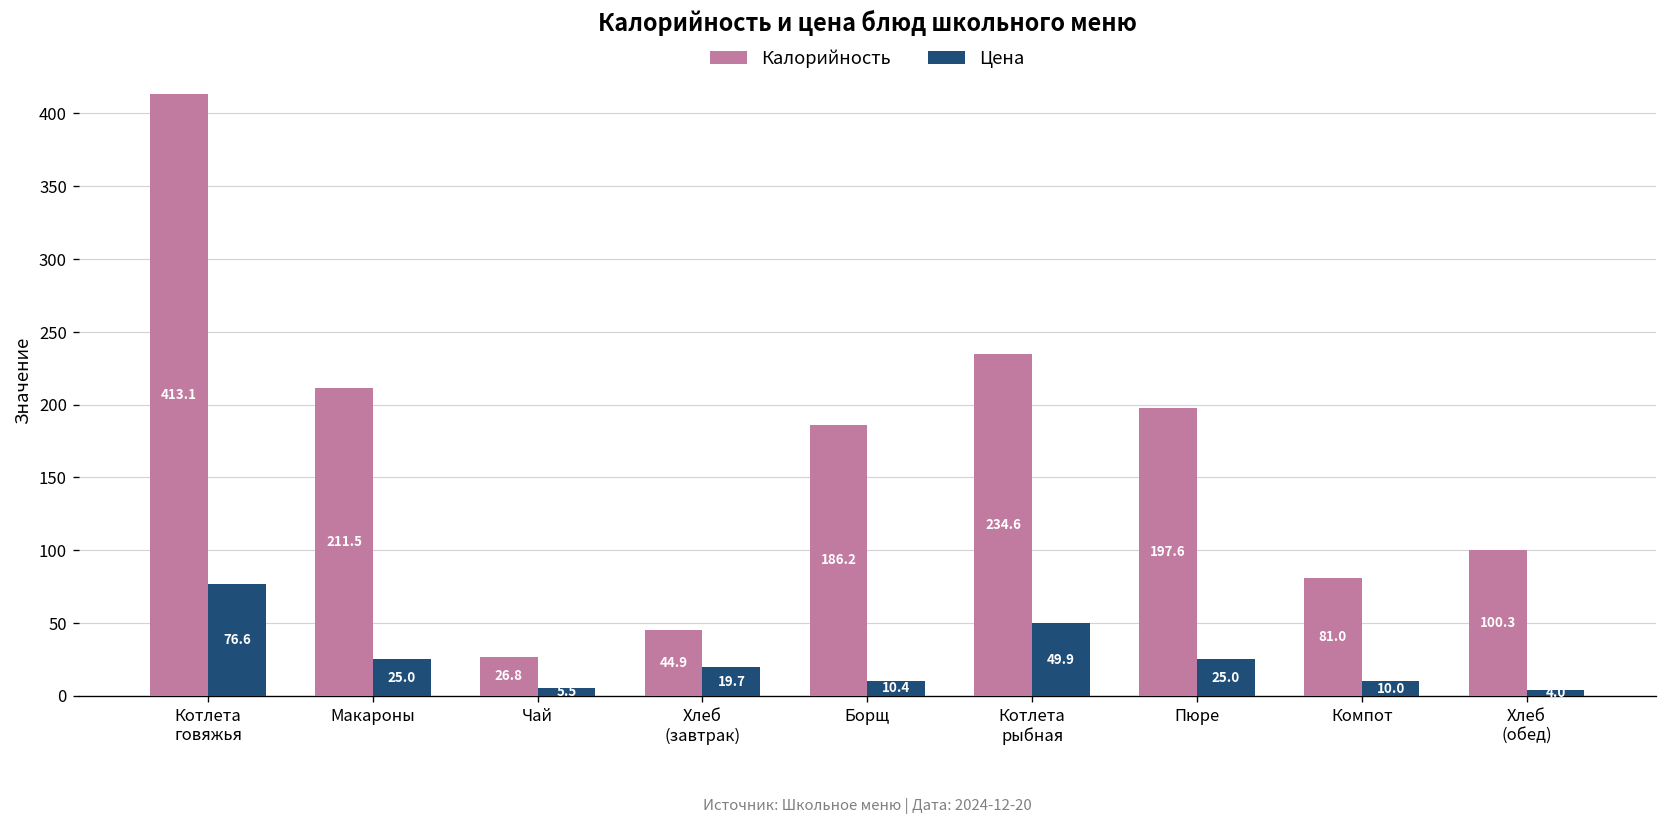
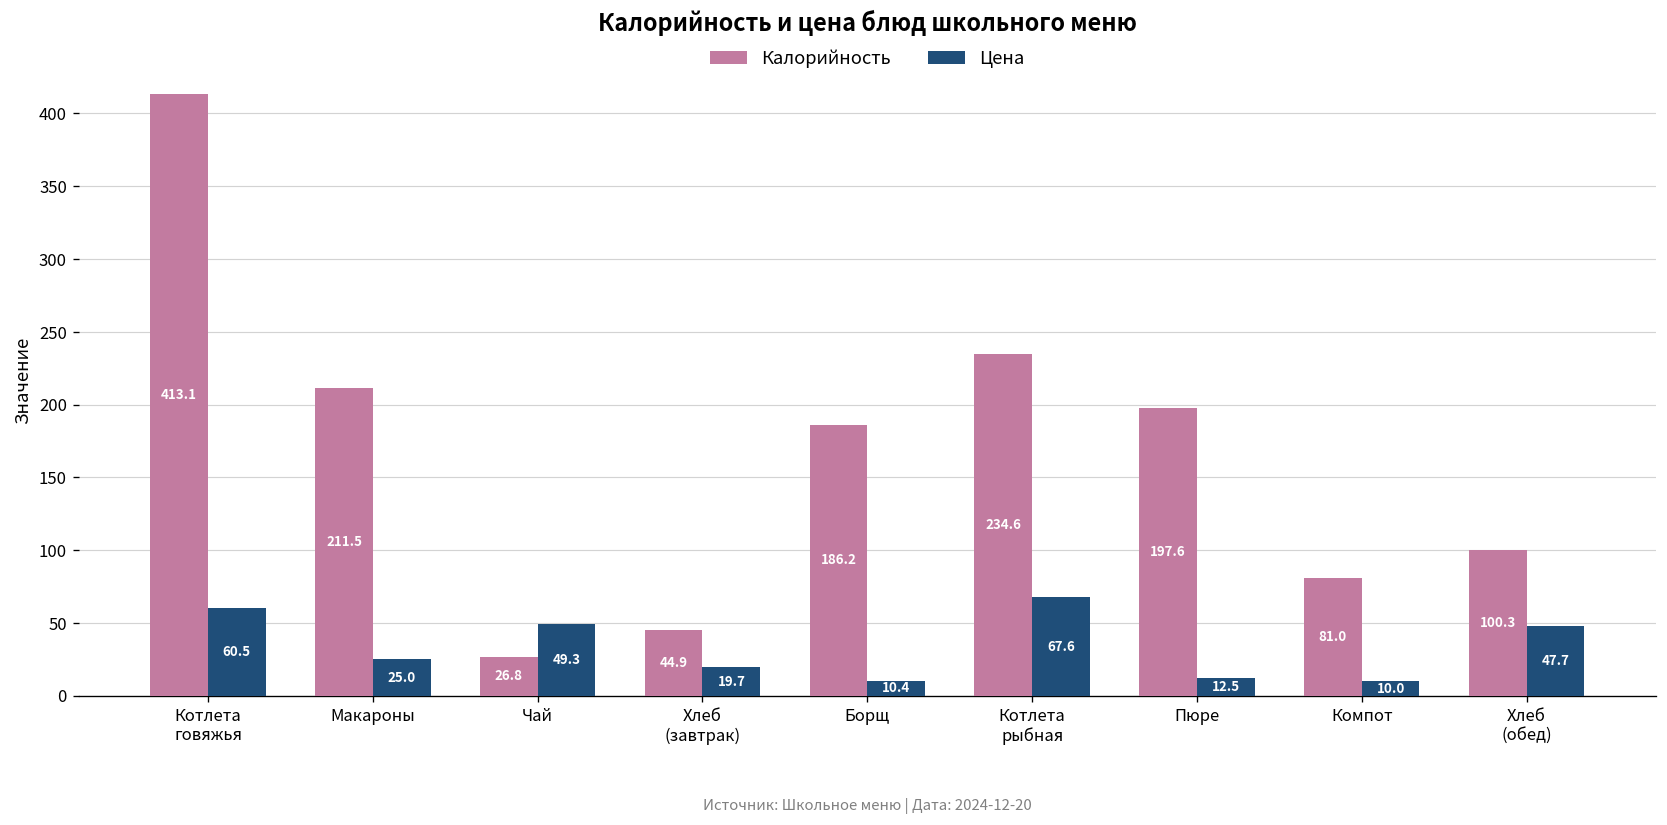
Цена, Котлета говяжья: 76.6 -> 60.5
Цена, Чай: 5.5 -> 49.3
Цена, Котлета рыбная: 49.9 -> 67.6
Цена, Пюре: 25.0 -> 12.5
Цена, Хлеб (обед): 4 -> 48
